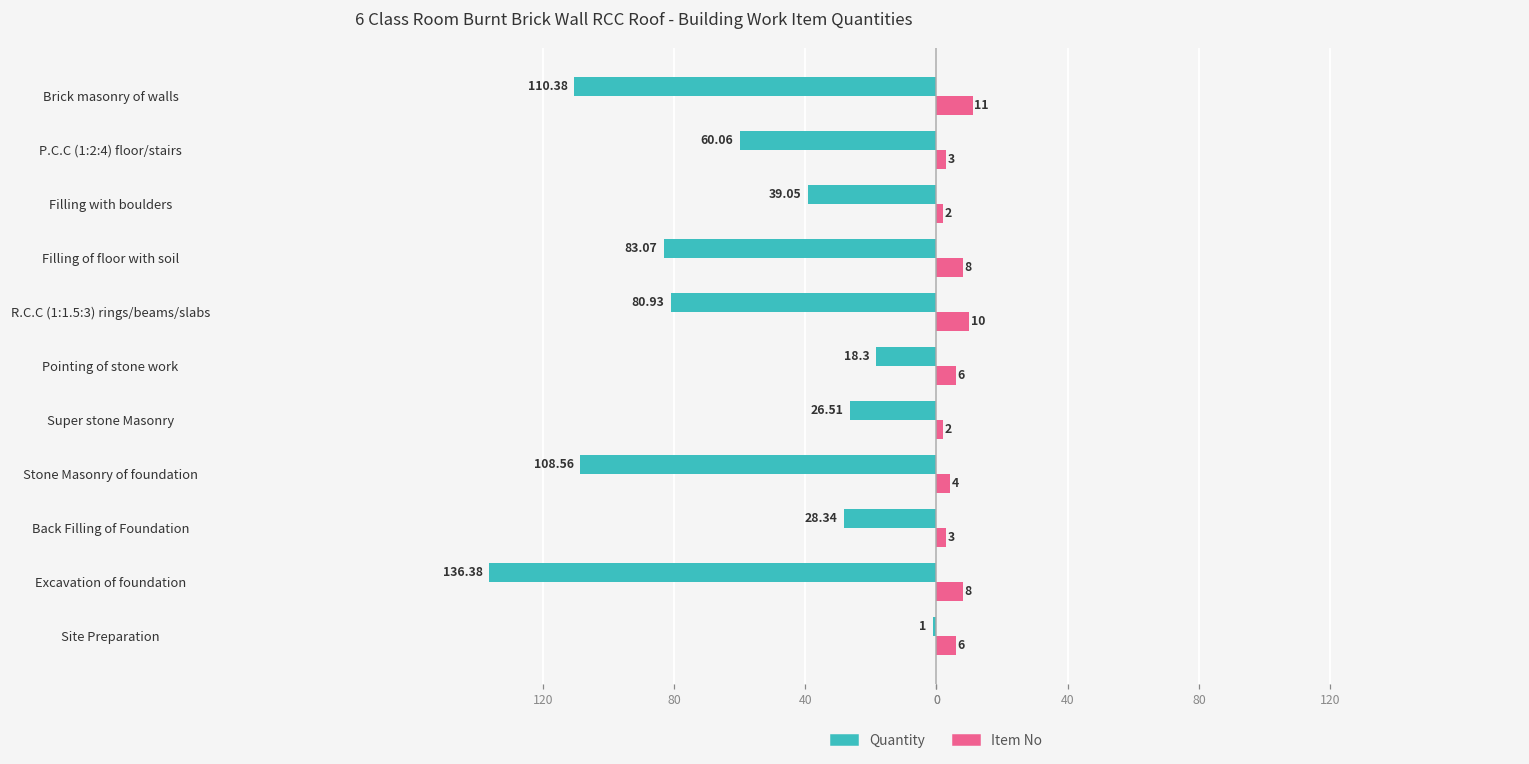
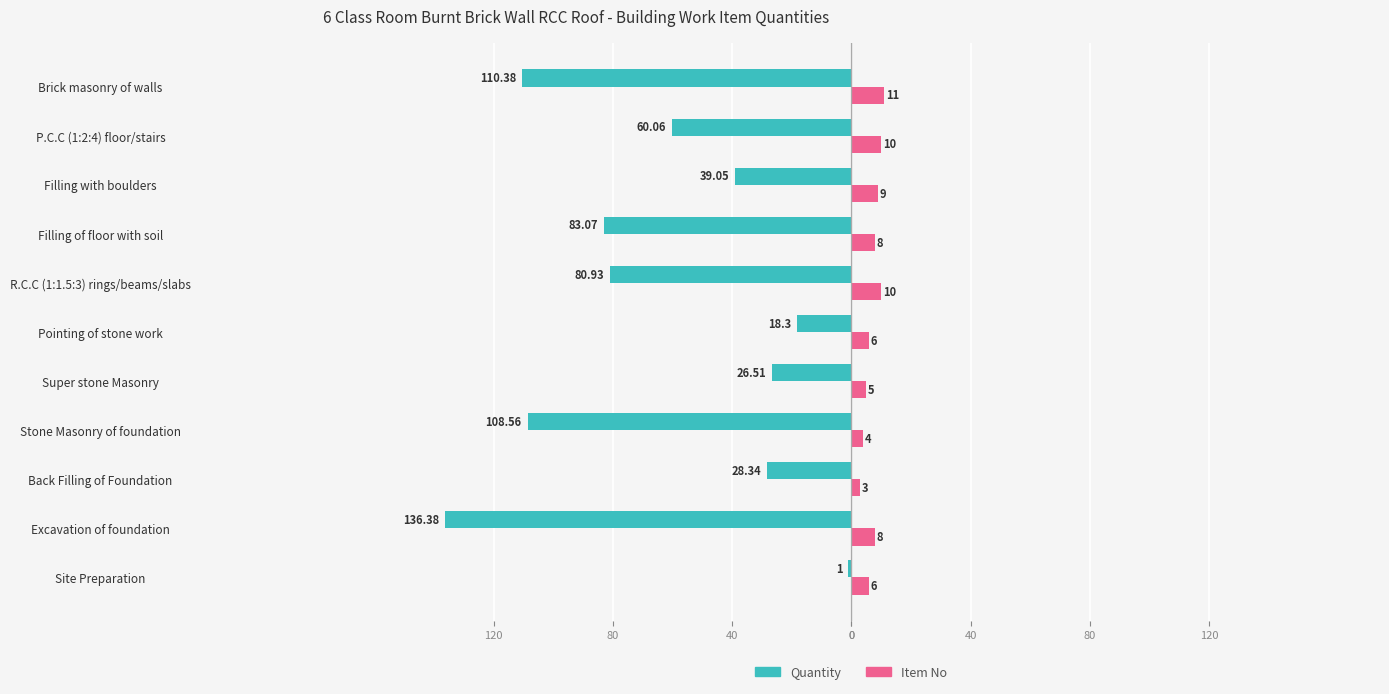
Item No, P.C.C (1:2:4) floor/stairs: 3 -> 10
Item No, Filling with boulders: 2 -> 9
Item No, Super stone Masonry: 2 -> 5
